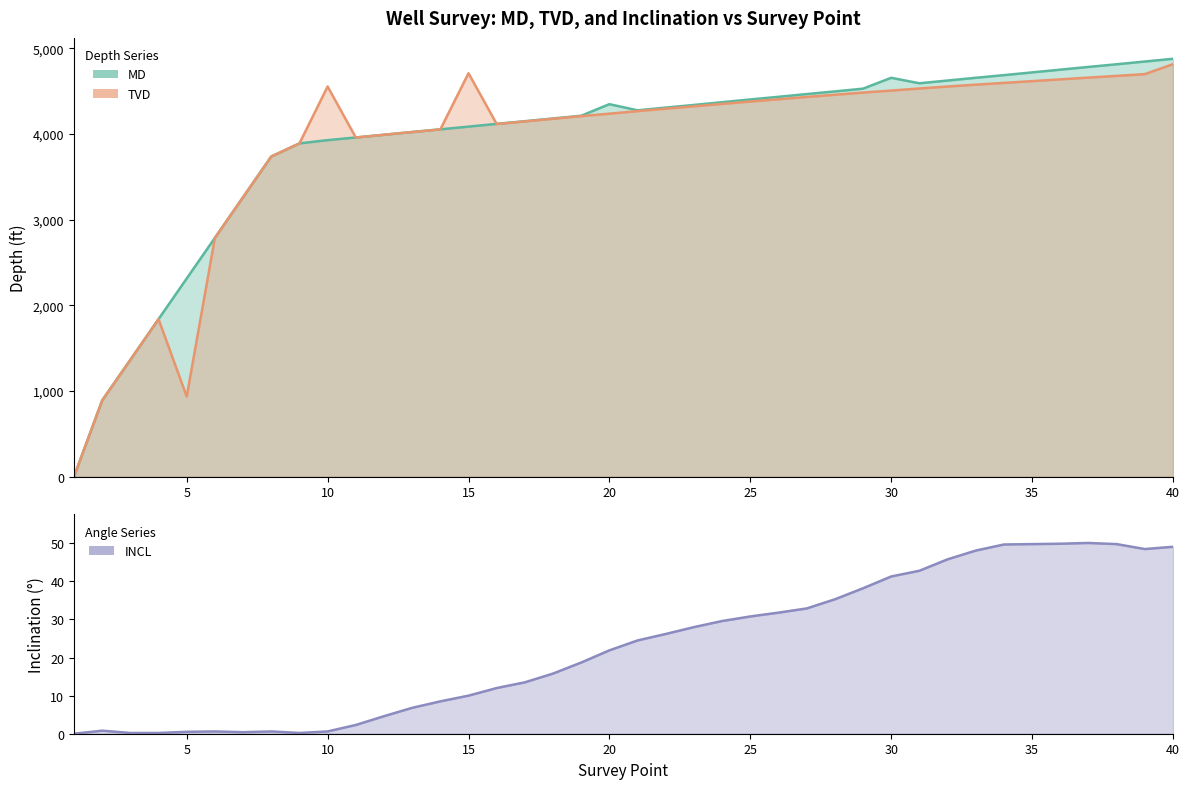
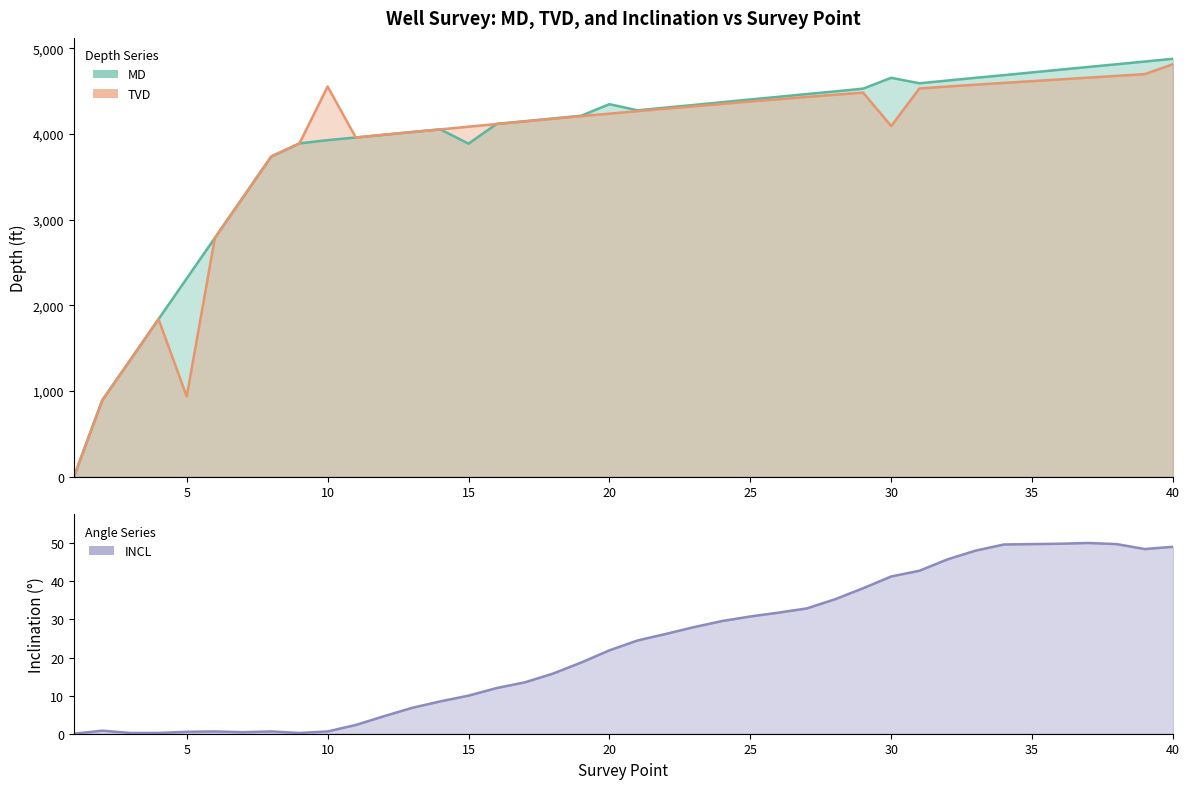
Well Survey: MD, TVD, and Inclination vs Survey Point, MD, 15: 4,100 -> 3,900
Well Survey: MD, TVD, and Inclination vs Survey Point, TVD, 15: 4,700 -> 4,100
Well Survey: MD, TVD, and Inclination vs Survey Point, TVD, 30: 4,500 -> 4,100
